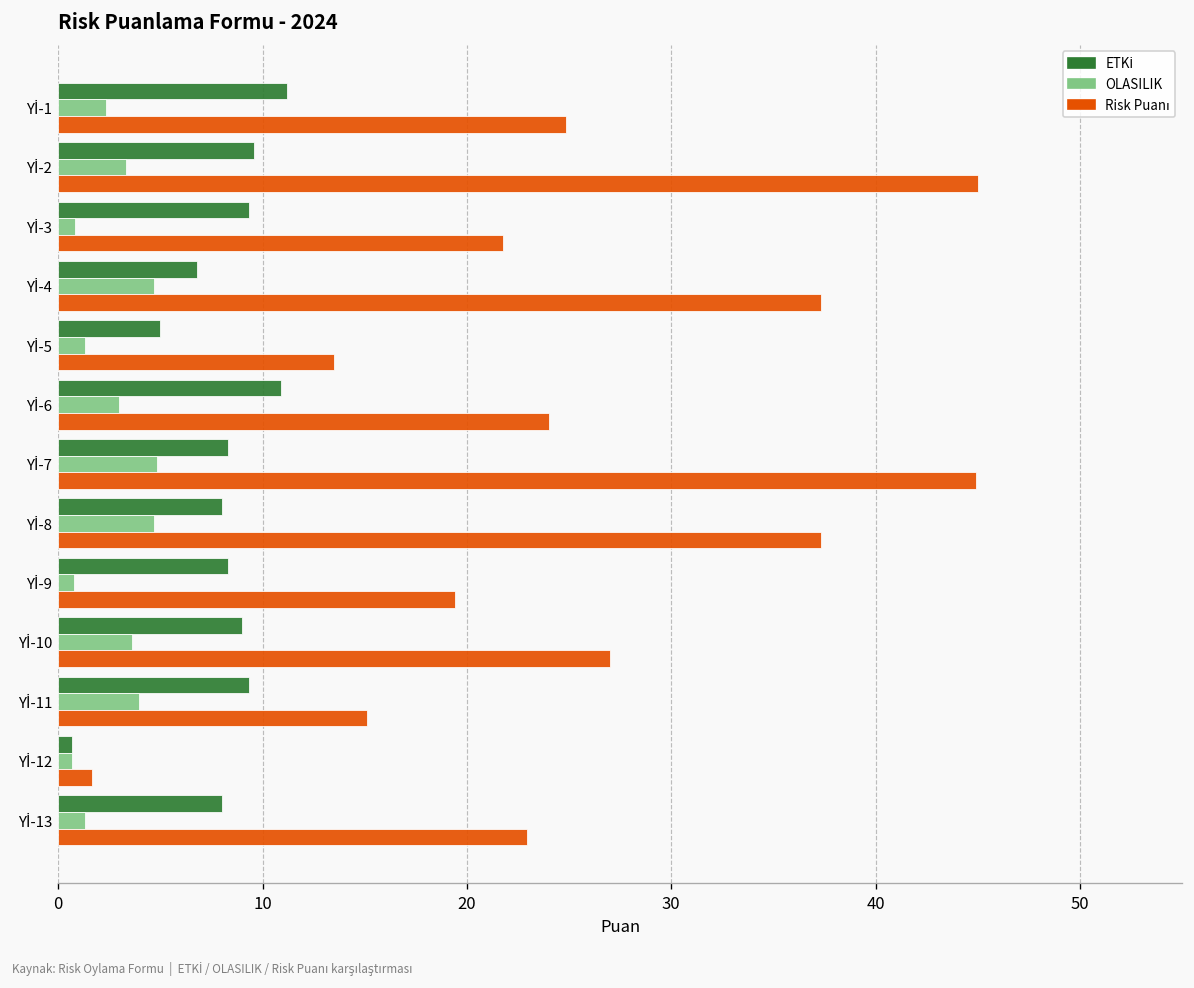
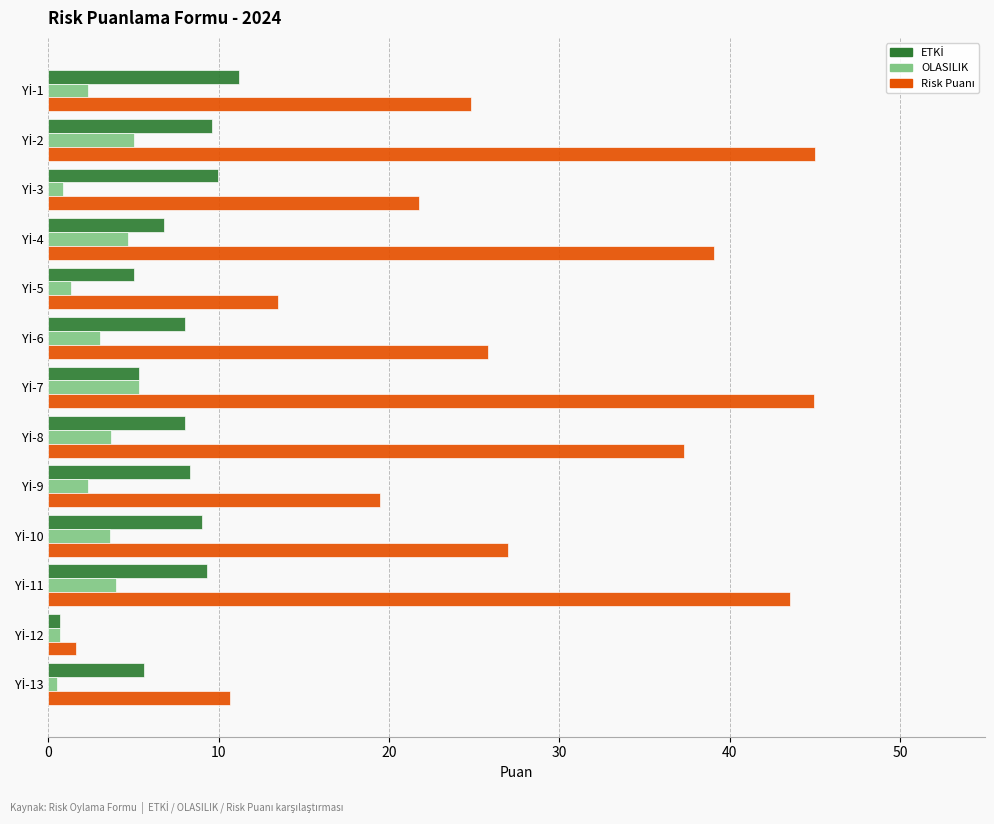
OLASILIK, Yİ-2: 3.3 -> 5.0
ETKİ, Yİ-3: 9.3 -> 10.0
Risk Puanı, Yİ-4: 37.3 -> 39.1
ETKİ, Yİ-6: 10.9 -> 8.0
Risk Puanı, Yİ-6: 24.0 -> 25.8
ETKİ, Yİ-7: 8.3 -> 5.3
OLASILIK, Yİ-7: 4.8 -> 5.3
OLASILIK, Yİ-8: 4.7 -> 3.7
OLASILIK, Yİ-9: 0.8 -> 2.3
Risk Puanı, Yİ-11: 15.1 -> 43.6
ETKİ, Yİ-13: 8.0 -> 5.6
OLASILIK, Yİ-13: 1.3 -> 0.5
Risk Puanı, Yİ-13: 22.9 -> 10.7
